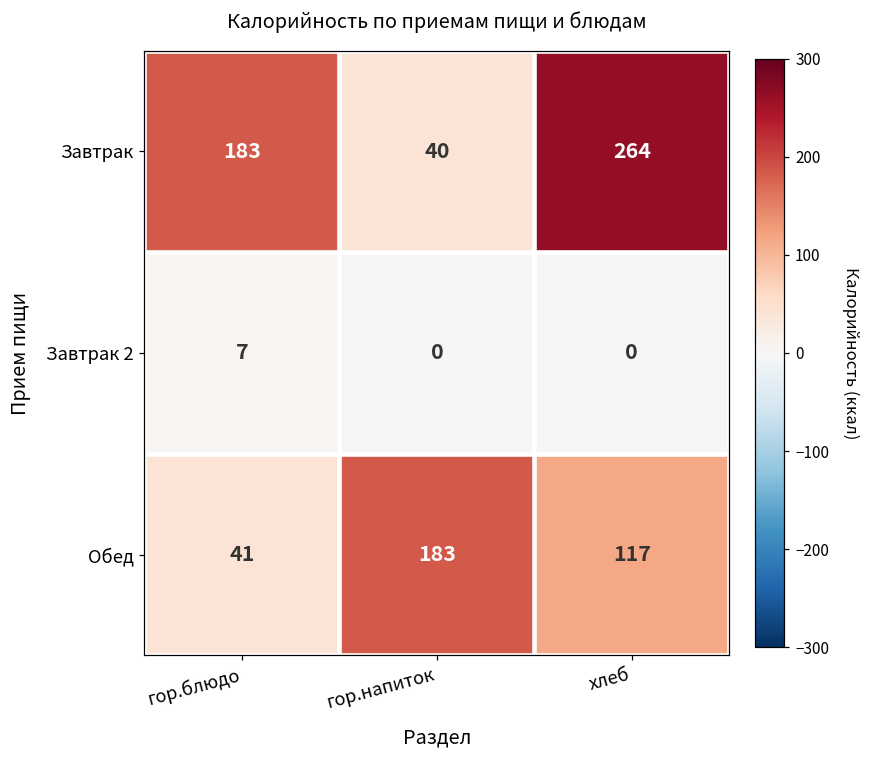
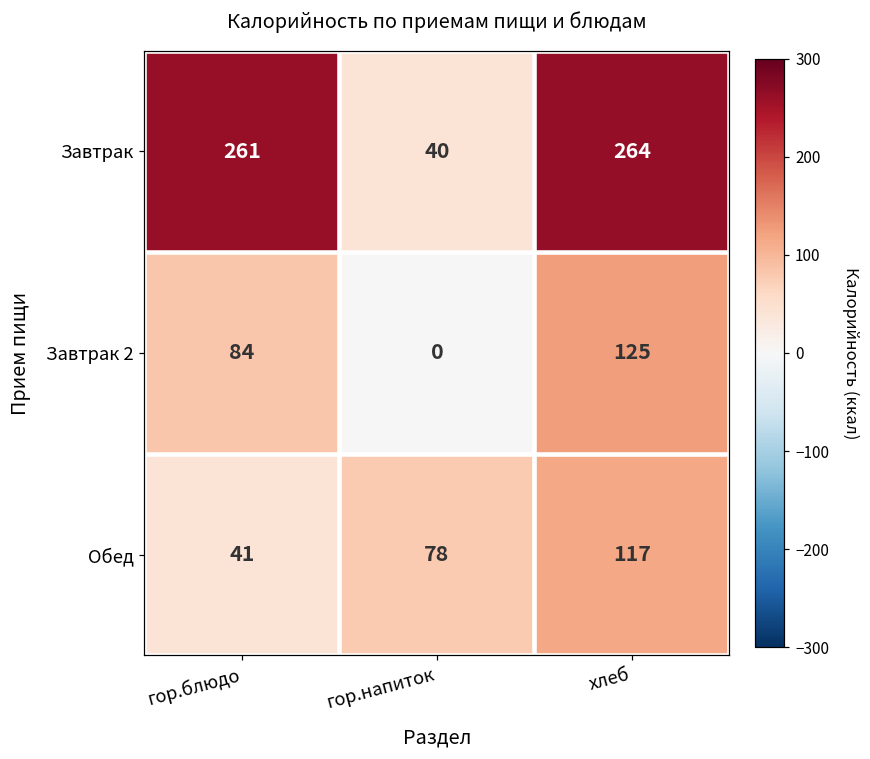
Завтрак, гор.блюдо: 183 -> 261
Завтрак 2, гор.блюдо: 7 -> 84
Завтрак 2, хлеб: 0 -> 125
Обед, гор.напиток: 183 -> 78
